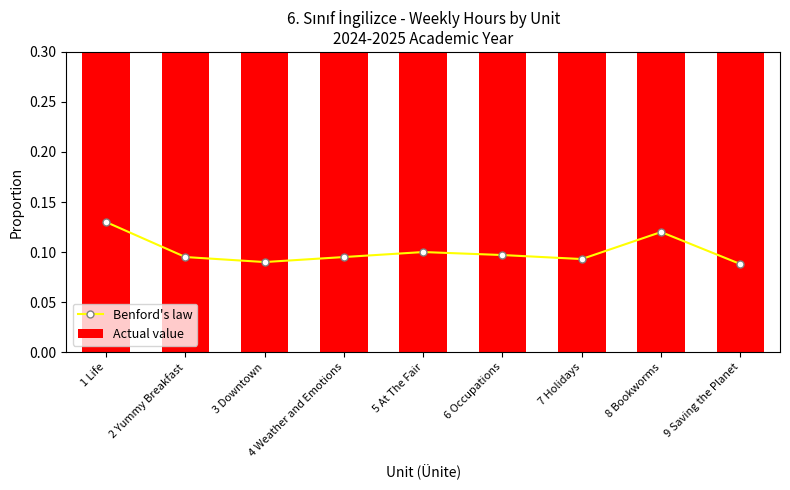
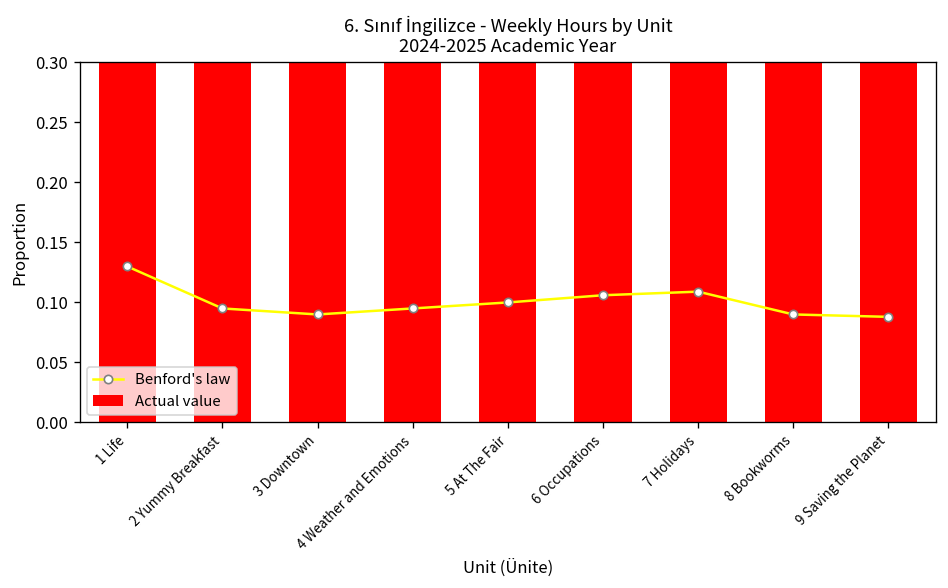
Benford's law, 6 Occupations: 0.097 -> 0.106
Benford's law, 7 Holidays: 0.093 -> 0.109
Benford's law, 8 Bookworms: 0.12 -> 0.09
